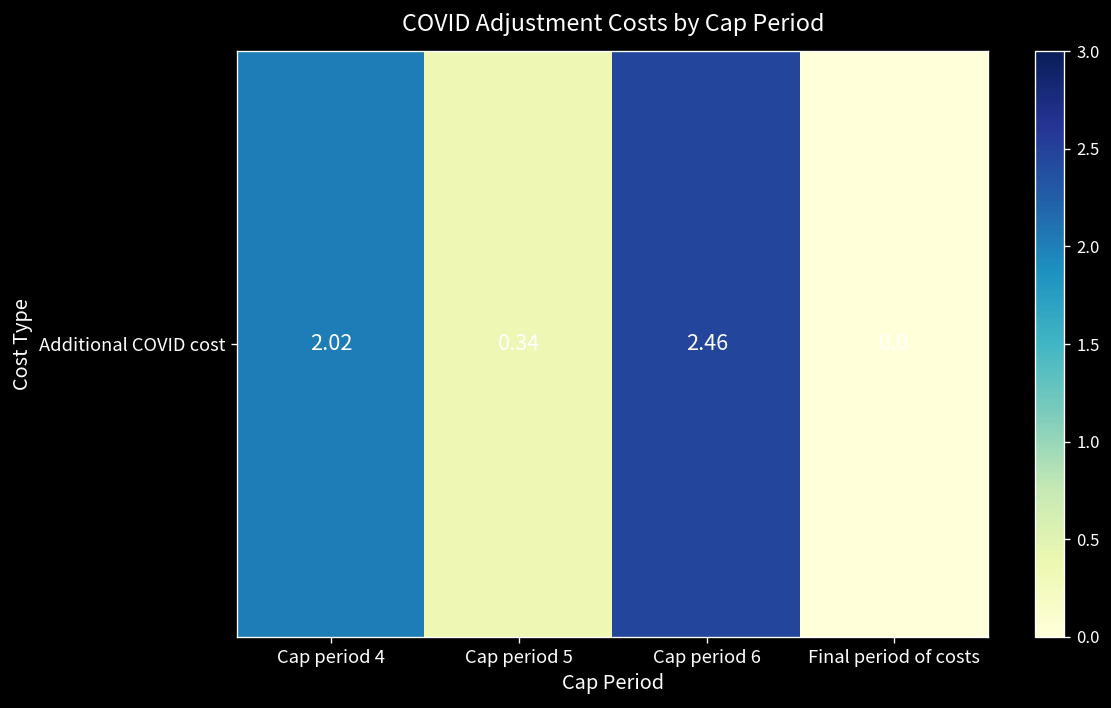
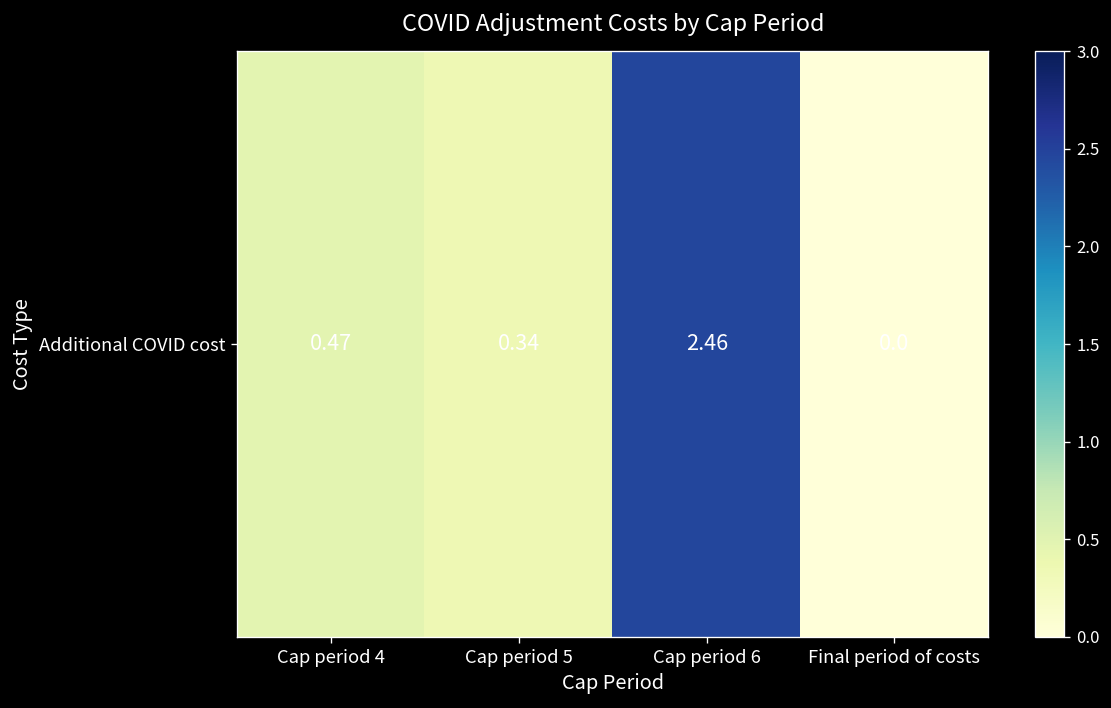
Additional COVID cost, Cap period 4: 2.02 -> 0.47
